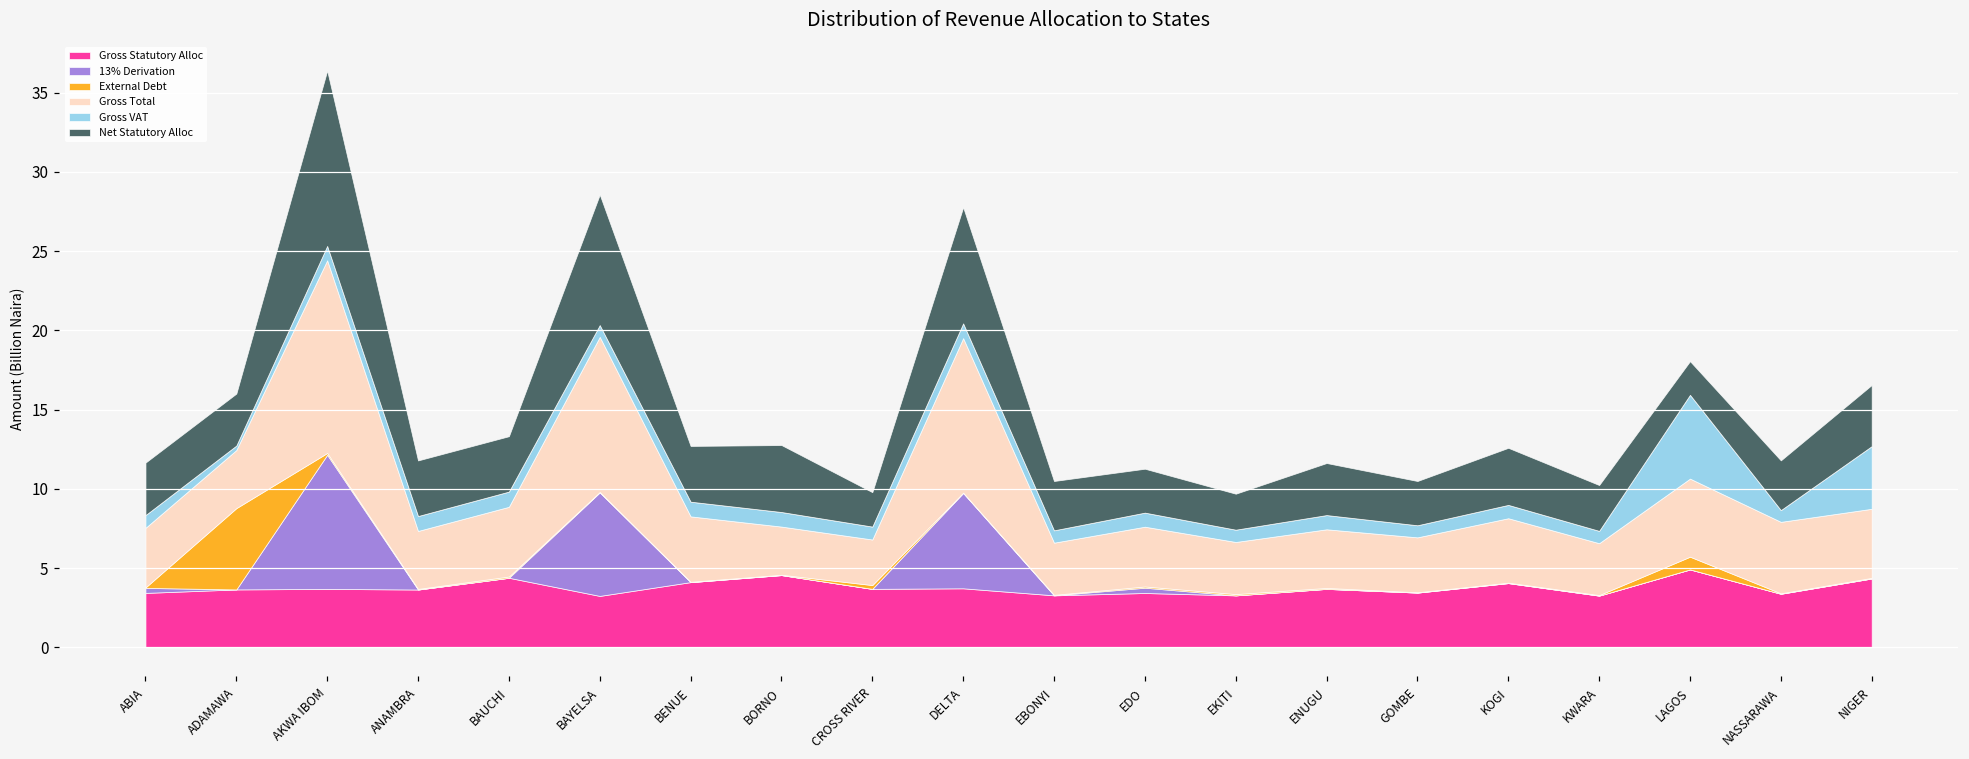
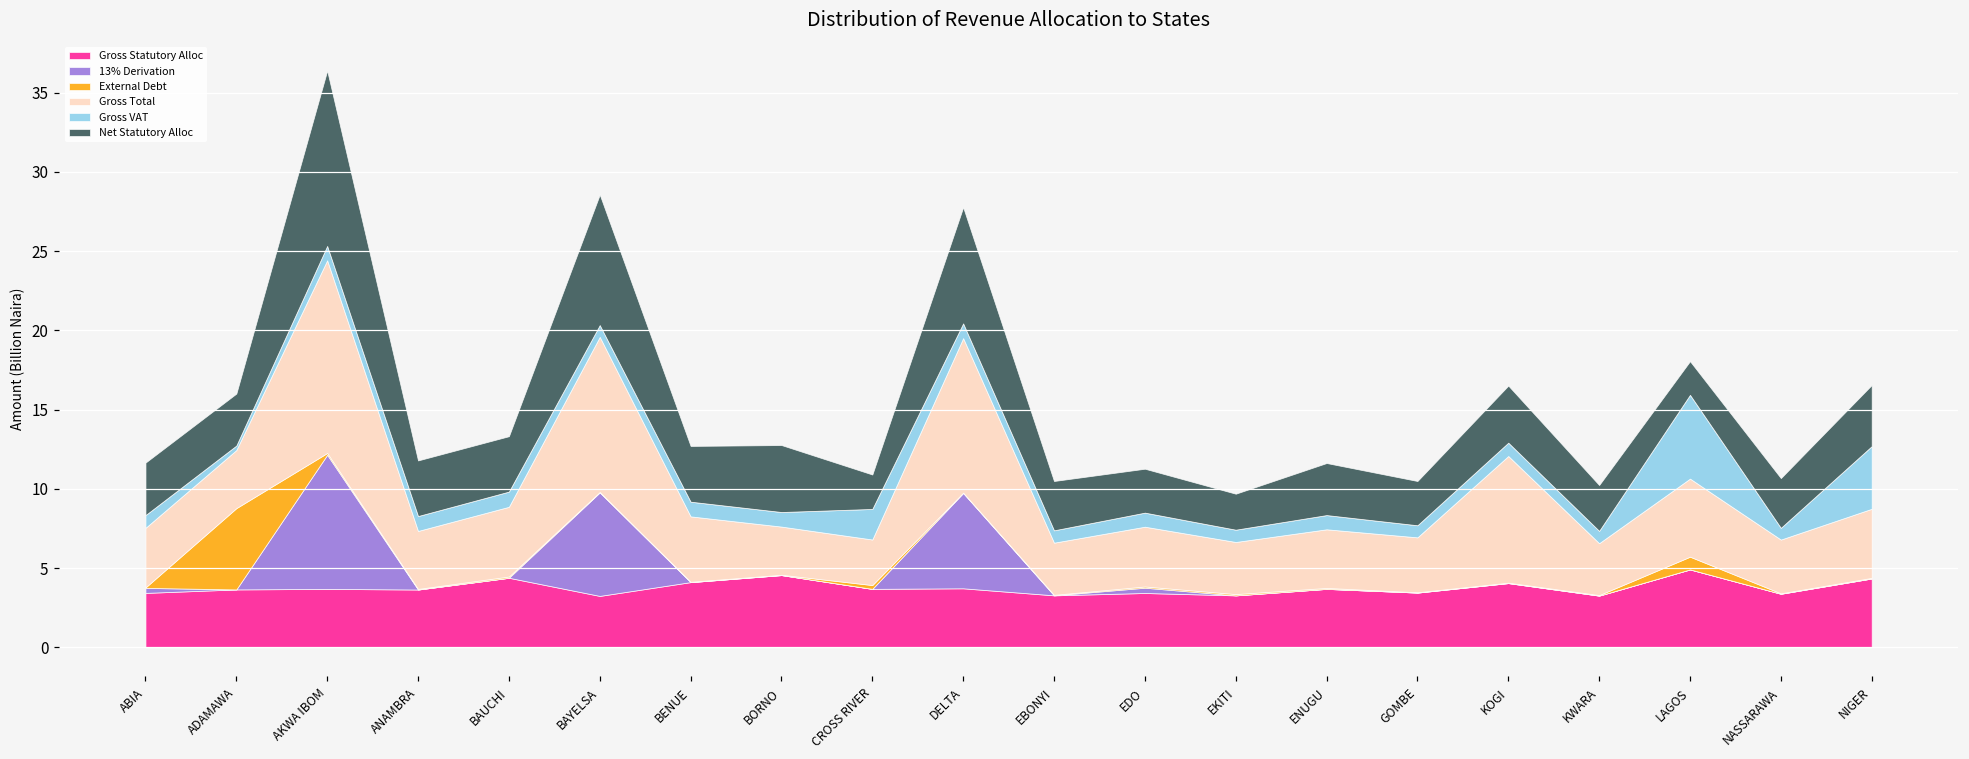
Gross VAT, CROSS RIVER: 0.8 -> 1.9
Gross Total, KOGI: 4.1 -> 8.0
Gross Total, NASSARAWA: 4.5 -> 3.4
